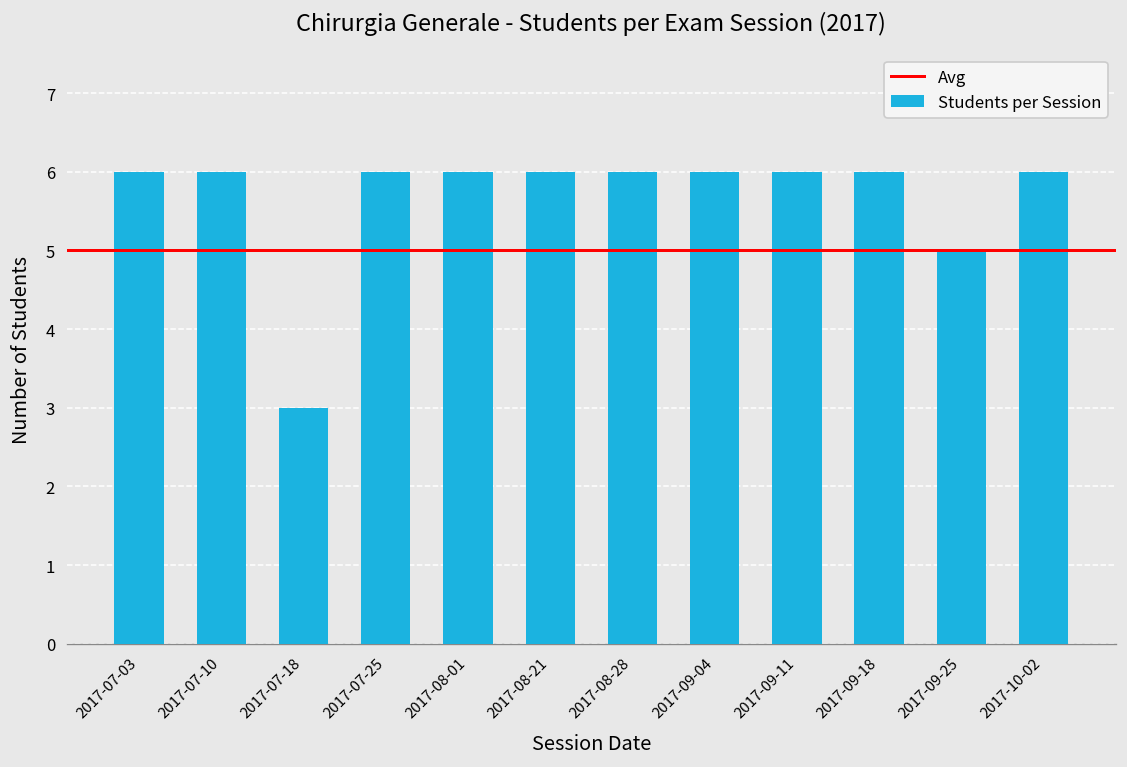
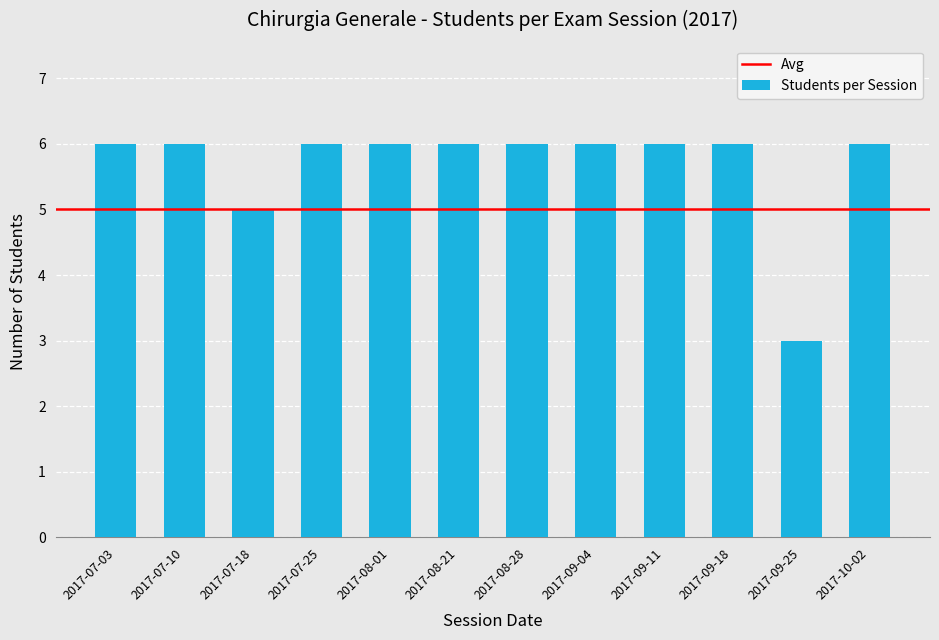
2017-07-18: 3 -> 5
2017-09-25: 5 -> 3
